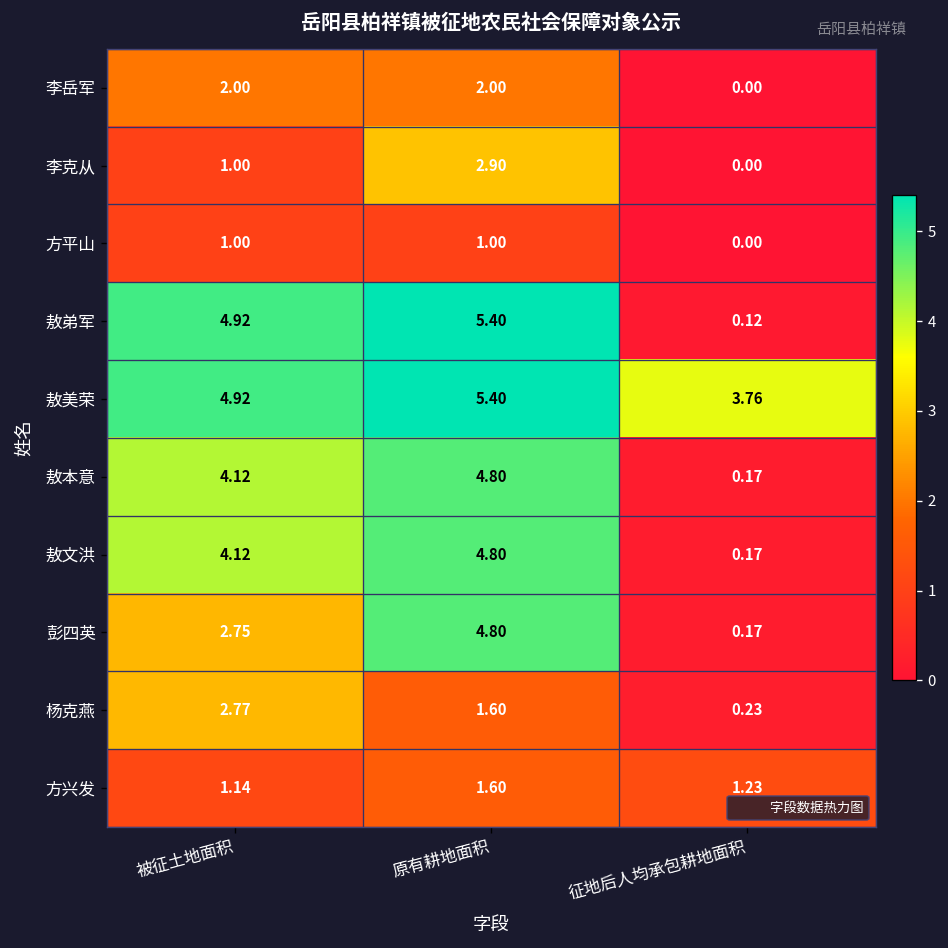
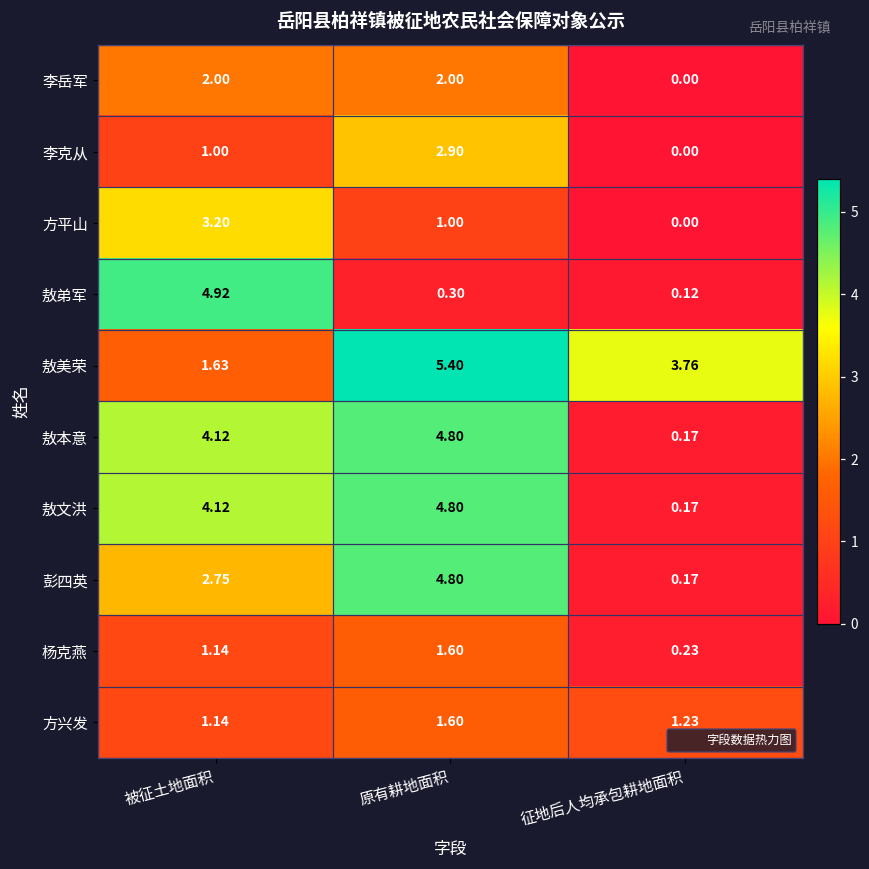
方平山, 被征土地面积: 1.00 -> 3.20
敖弟军, 原有耕地面积: 5.40 -> 0.30
敖美荣, 被征土地面积: 4.92 -> 1.63
杨克燕, 被征土地面积: 2.77 -> 1.14
